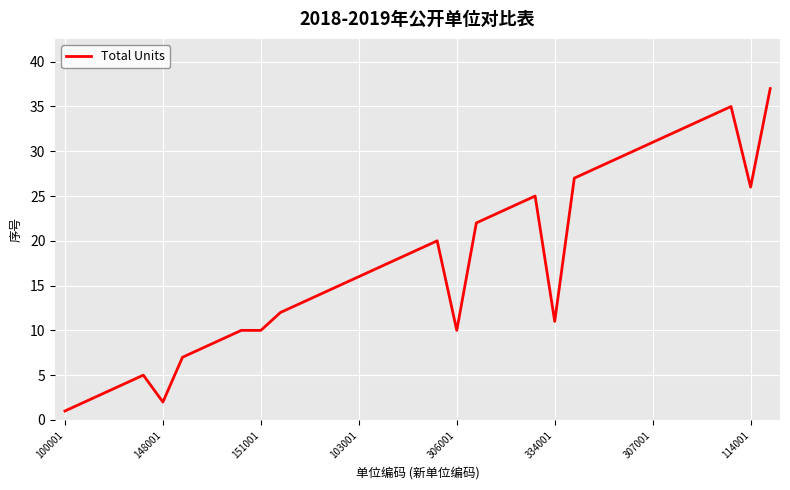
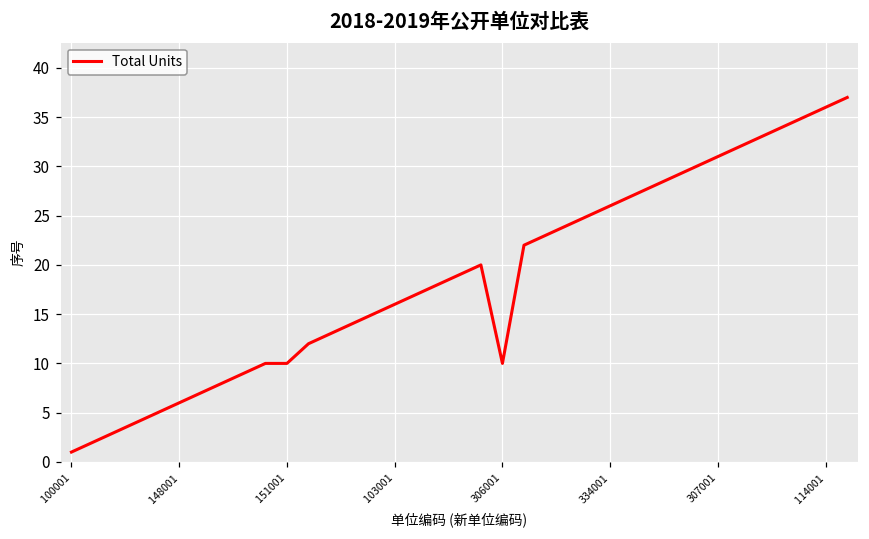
148001: 2 -> 6
334001: 11 -> 26
114001: 26 -> 36
